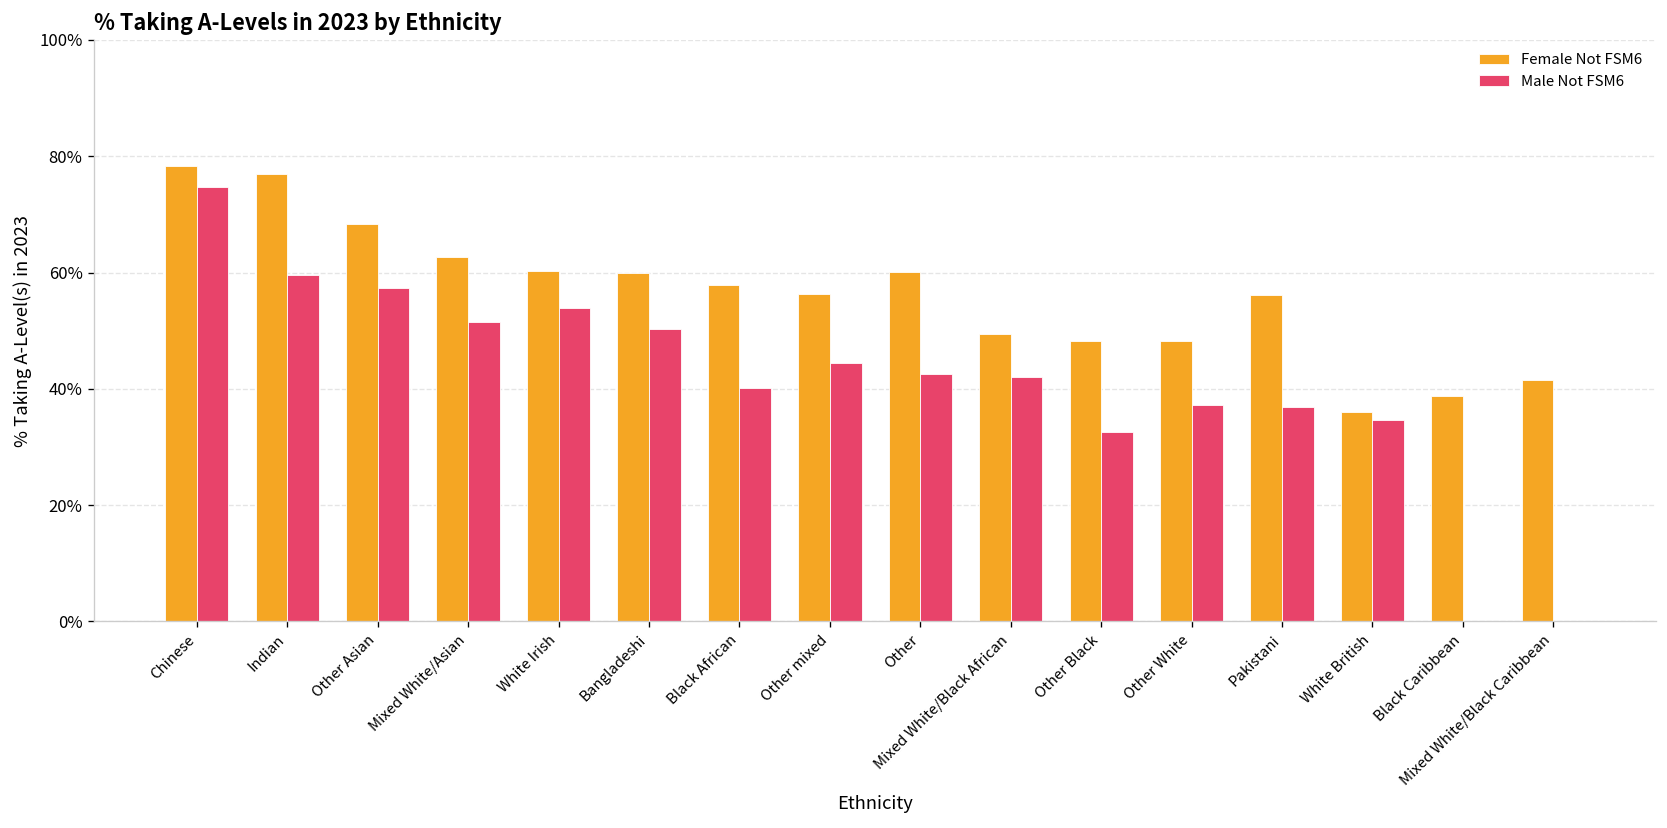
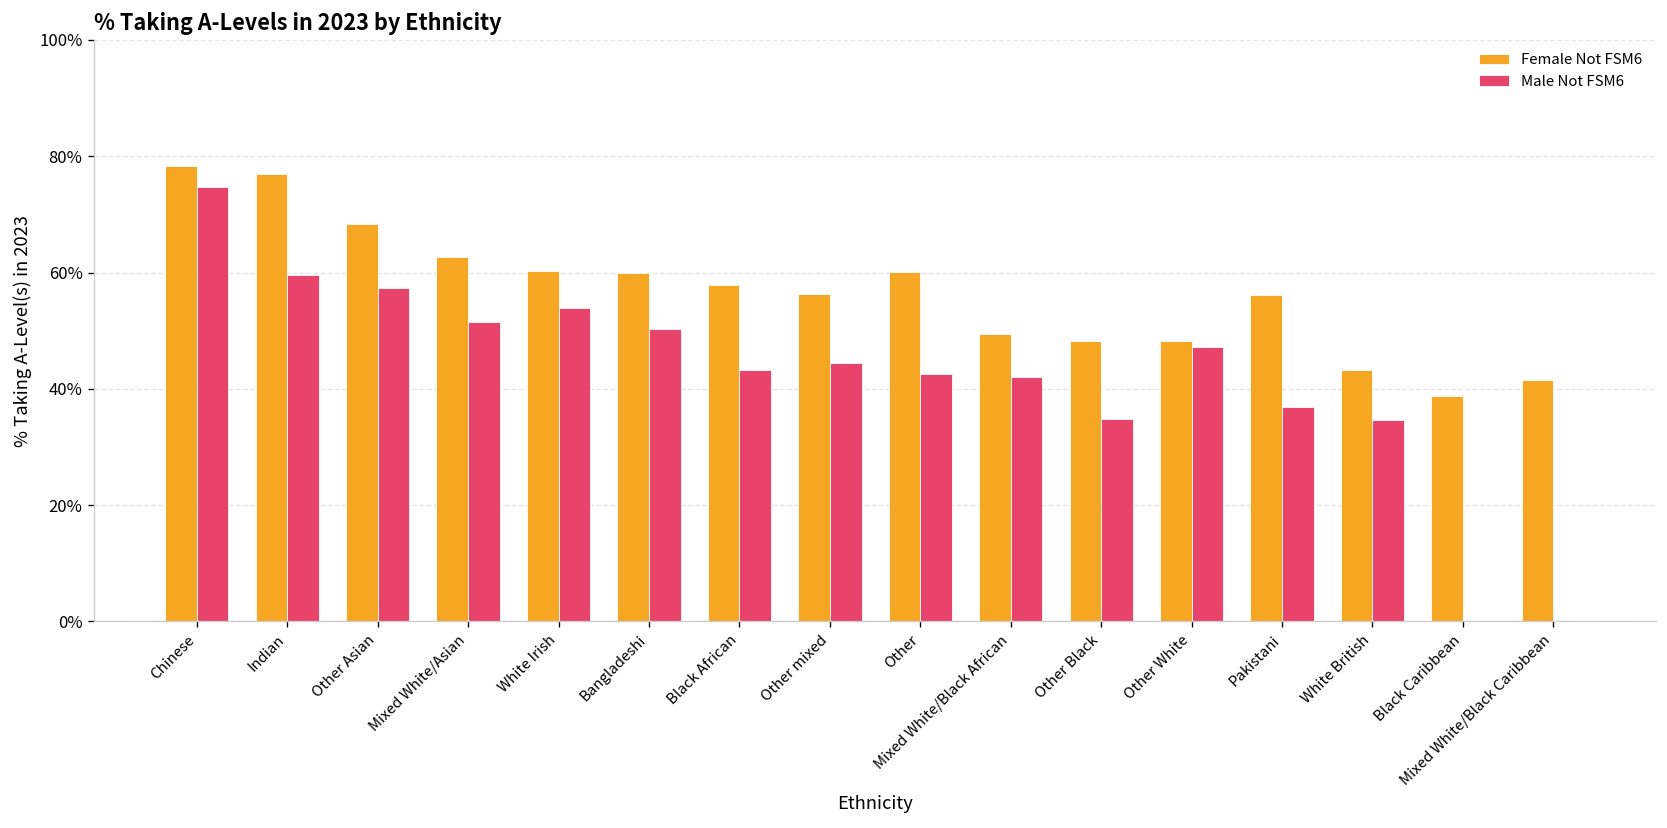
Male Not FSM6, Black African: 40% -> 43%
Male Not FSM6, Other Black: 33% -> 35%
Male Not FSM6, Other White: 37% -> 47%
Female Not FSM6, White British: 36% -> 43%
